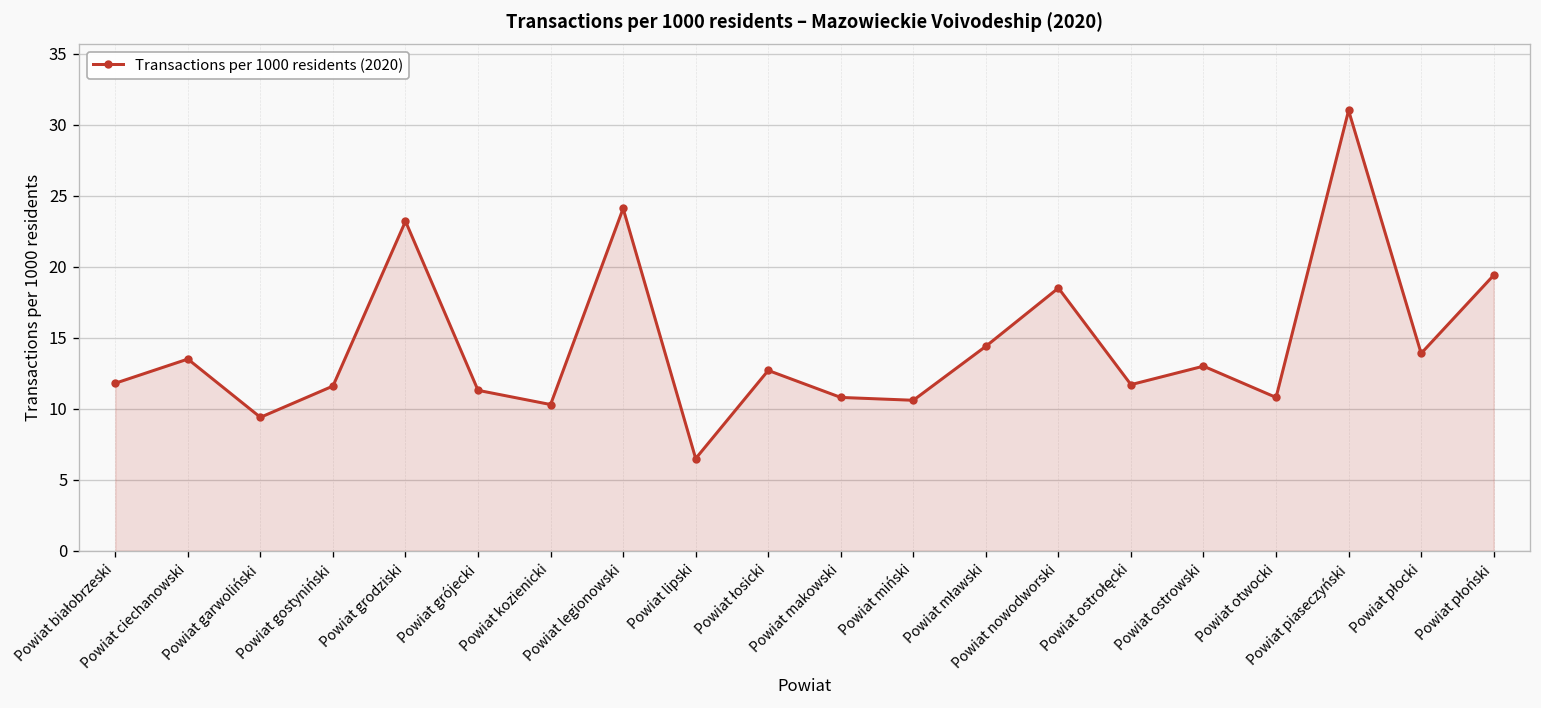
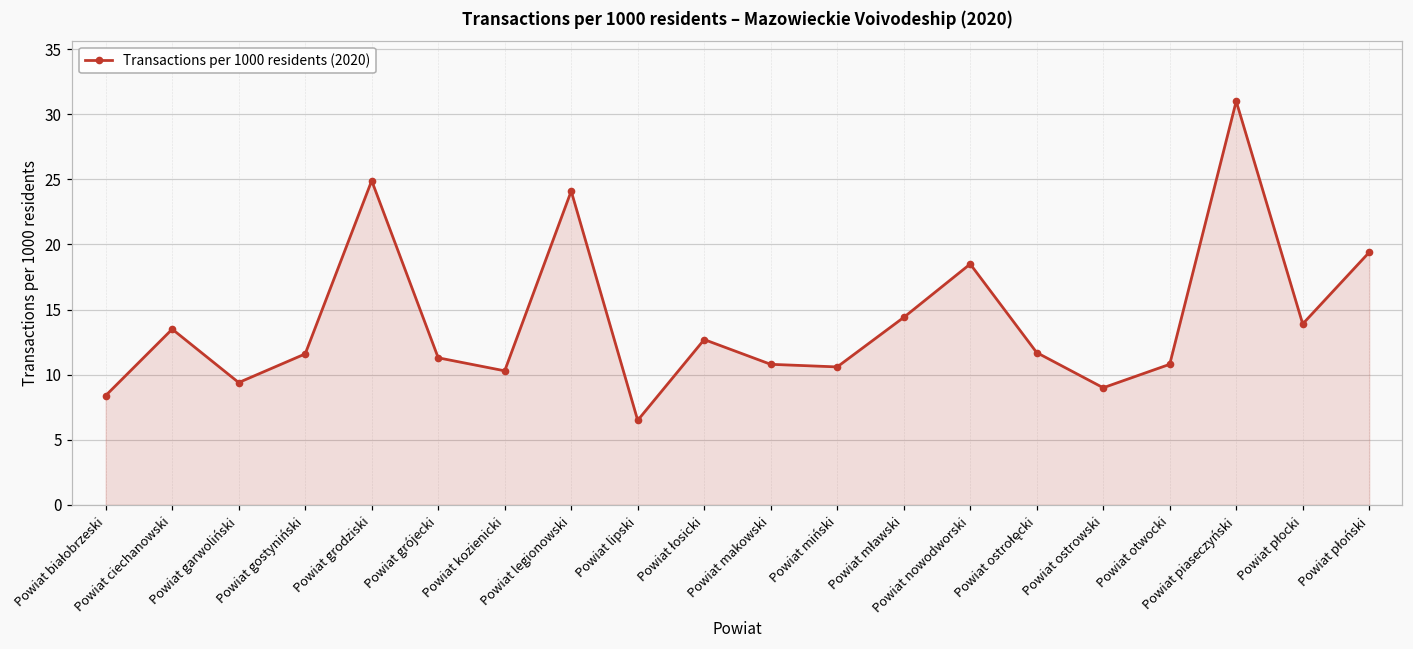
Powiat białobrzeski: 11.8 -> 8.4
Powiat grodziski: 23.2 -> 24.9
Powiat ostrowski: 13 -> 9
